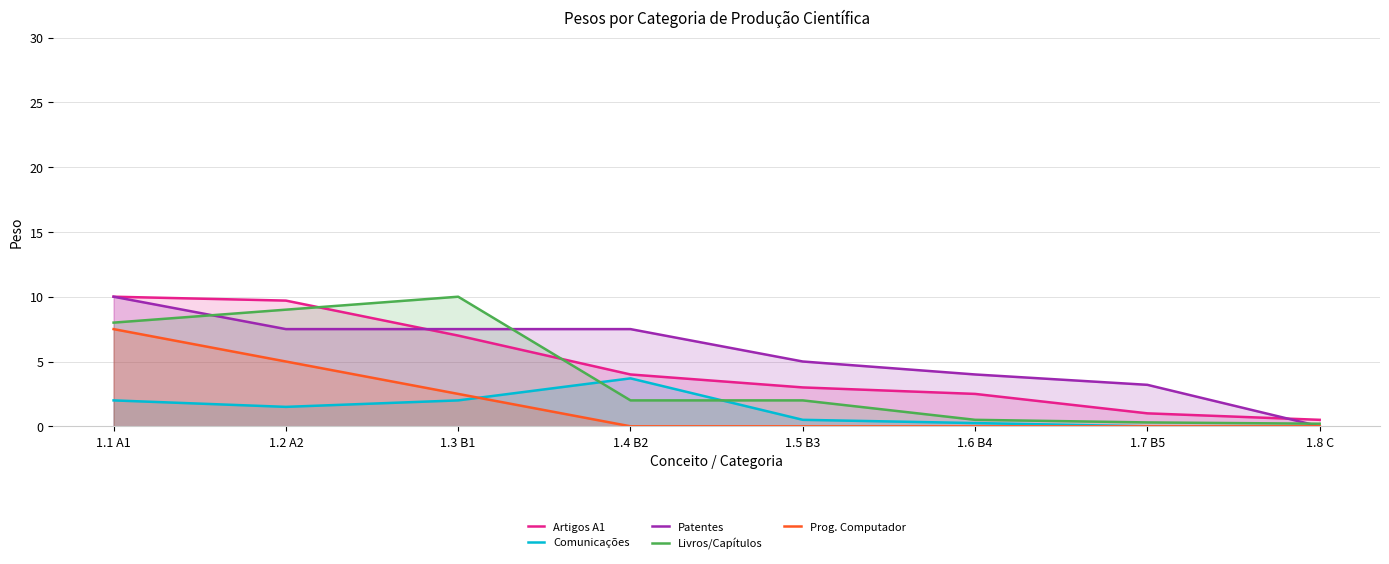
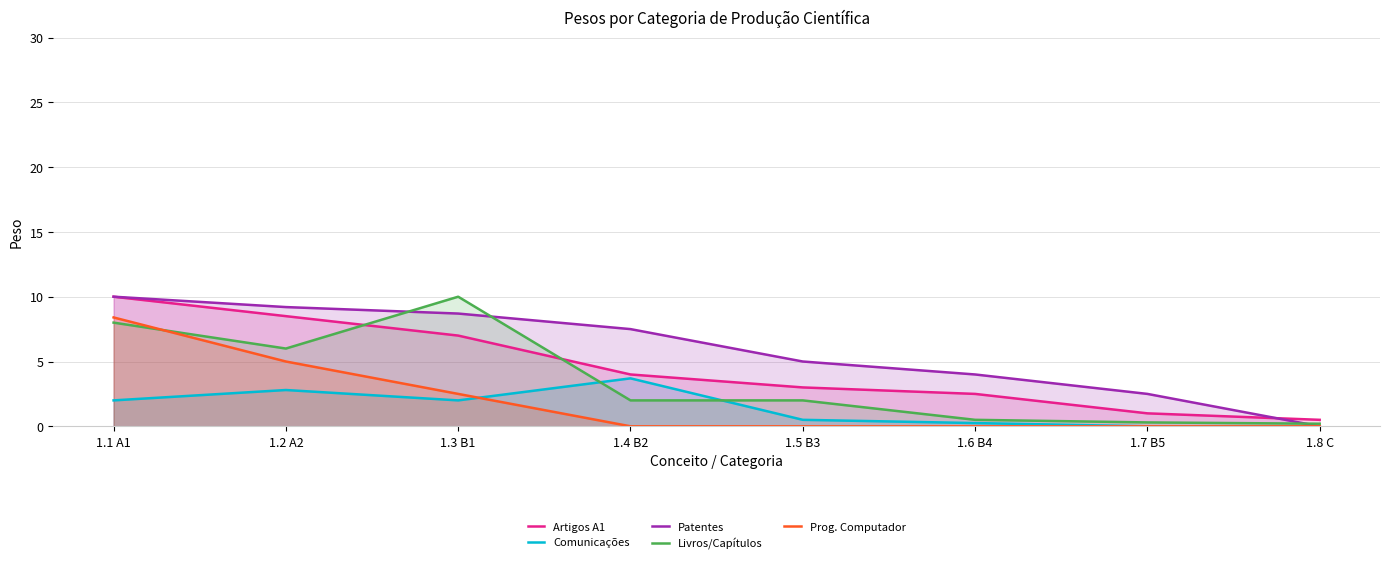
Prog. Computador, 1.1 A1: 7.5 -> 8.4
Artigos A1, 1.2 A2: 9.7 -> 8.5
Comunicações, 1.2 A2: 1.5 -> 2.8
Patentes, 1.2 A2: 7.5 -> 9.2
Livros/Capítulos, 1.2 A2: 9 -> 6
Patentes, 1.3 B1: 7.5 -> 8.7
Patentes, 1.7 B5: 3.2 -> 2.5
